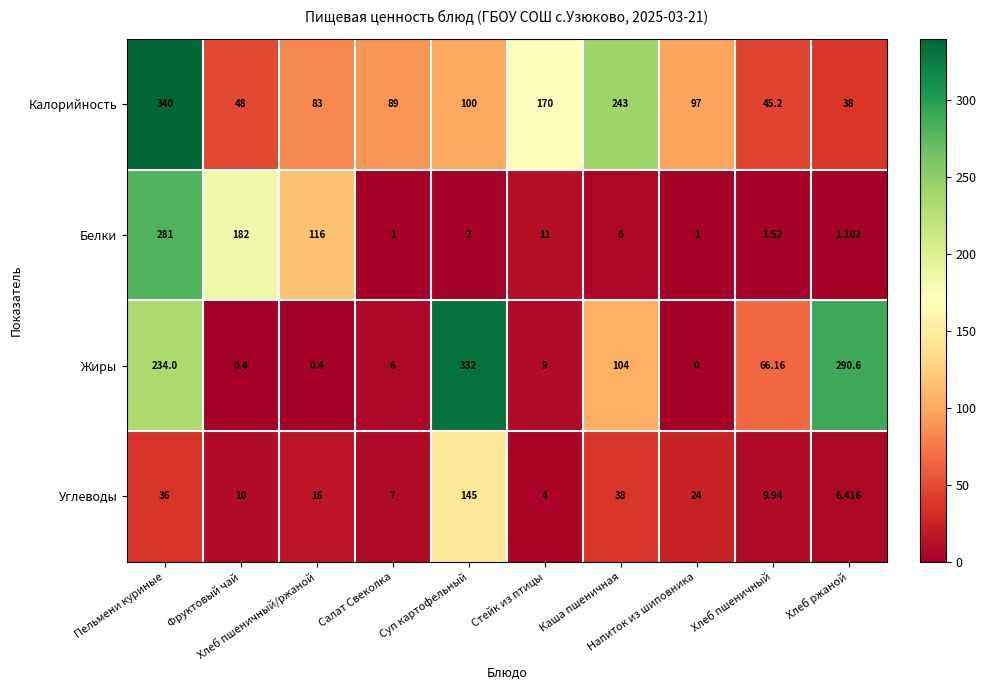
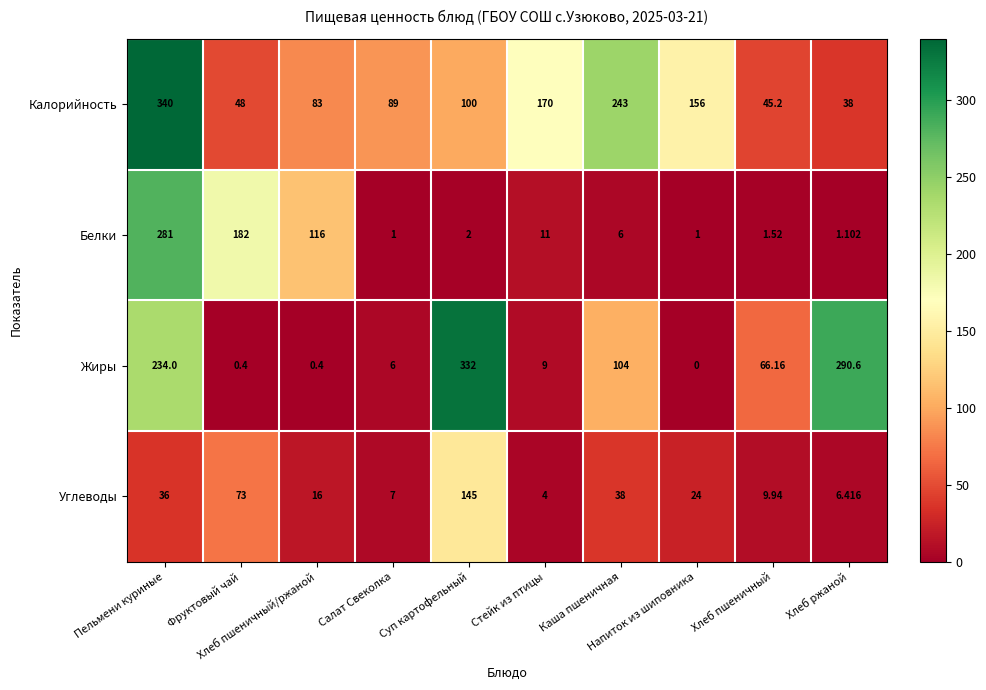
Калорийность, Напиток из шиповника: 97 -> 156
Углеводы, Фруктовый чай: 10 -> 73
